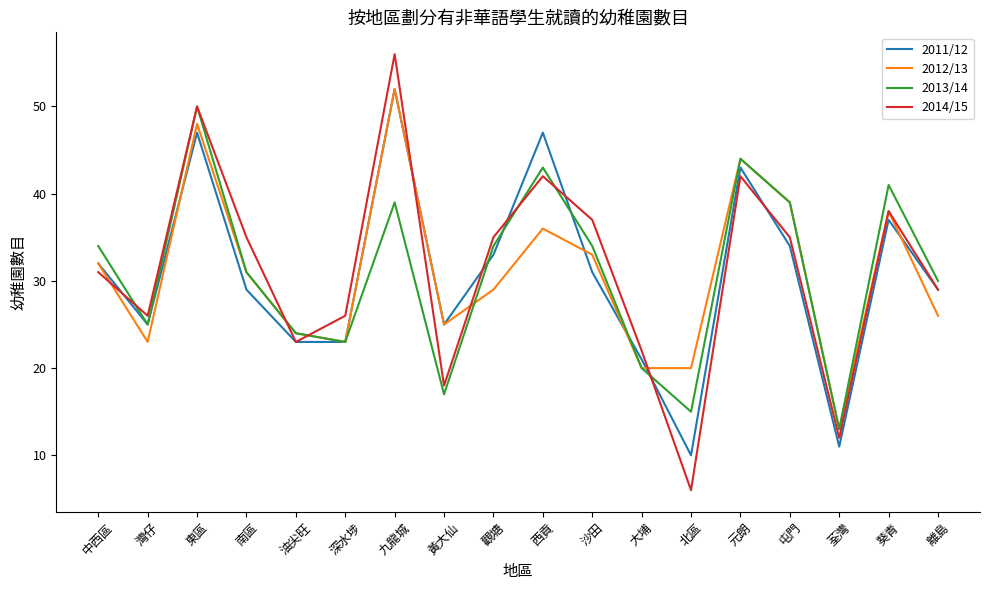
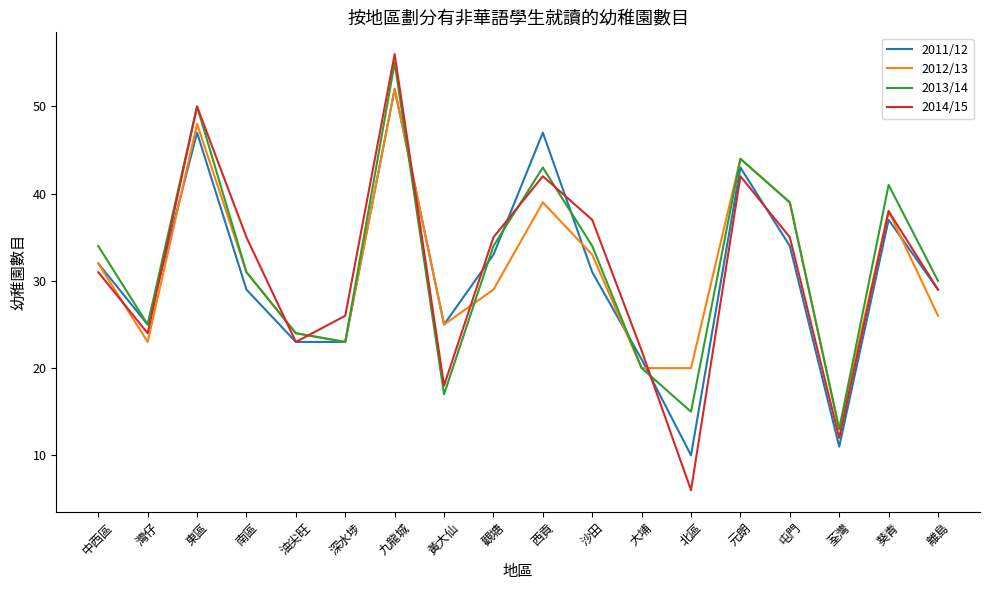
2014/15, 灣仔: 26 -> 24
2013/14, 九龍城: 39 -> 55
2012/13, 西貢: 36 -> 39
